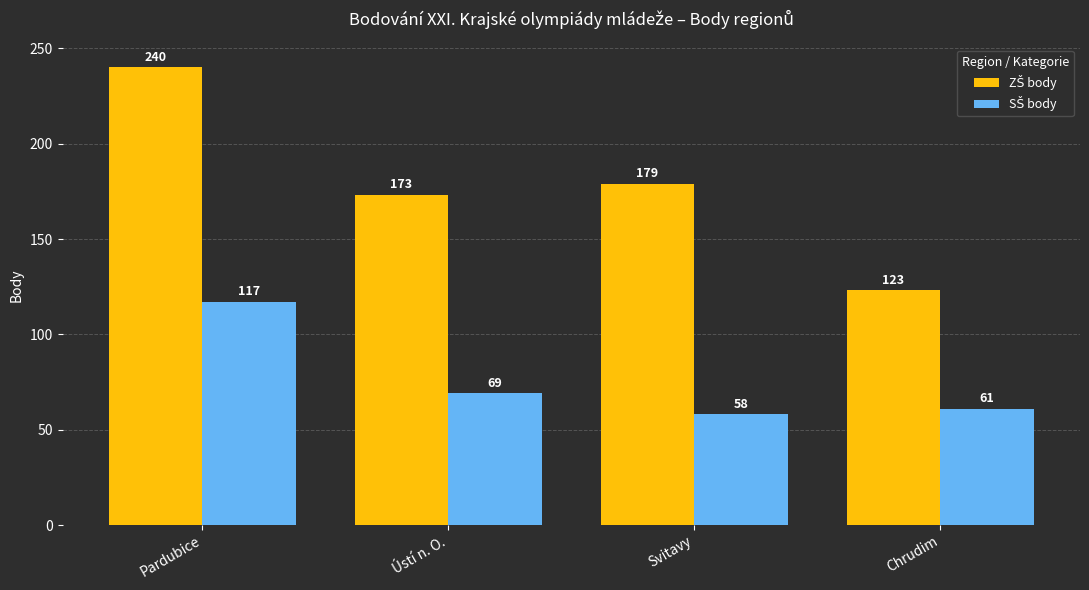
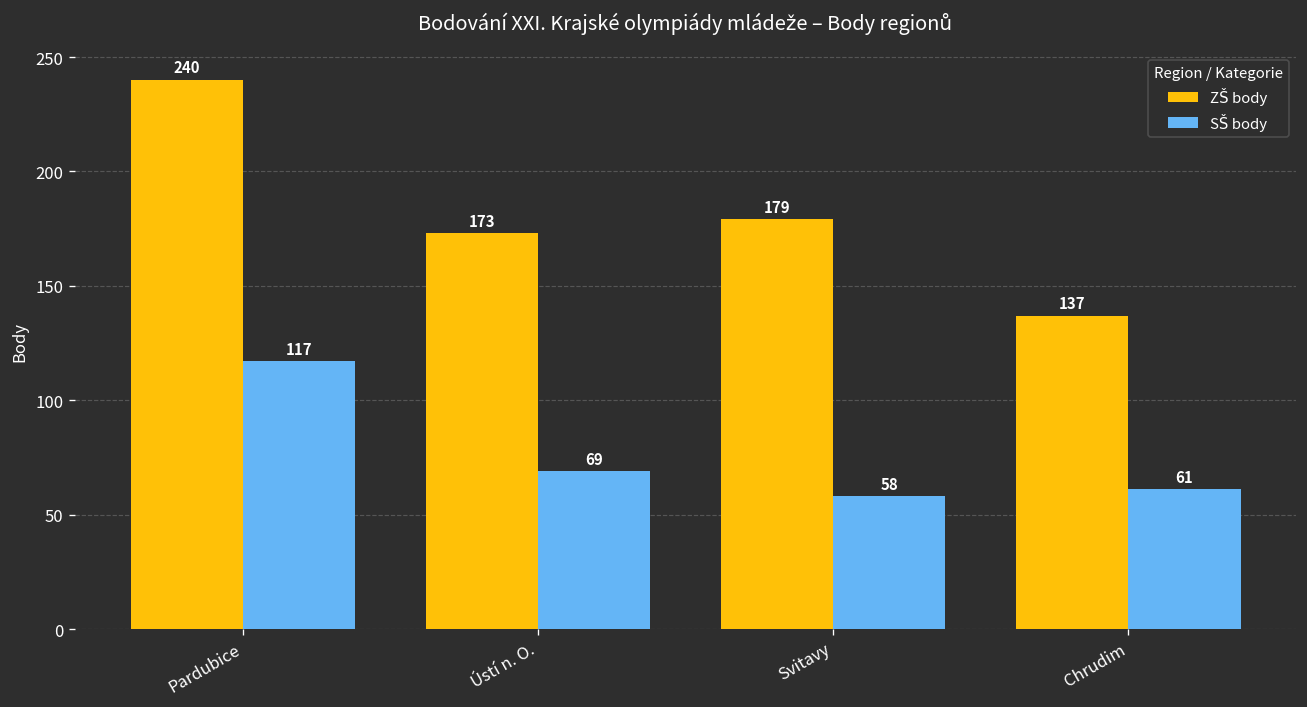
ZŠ body, Chrudim: 123 -> 137
